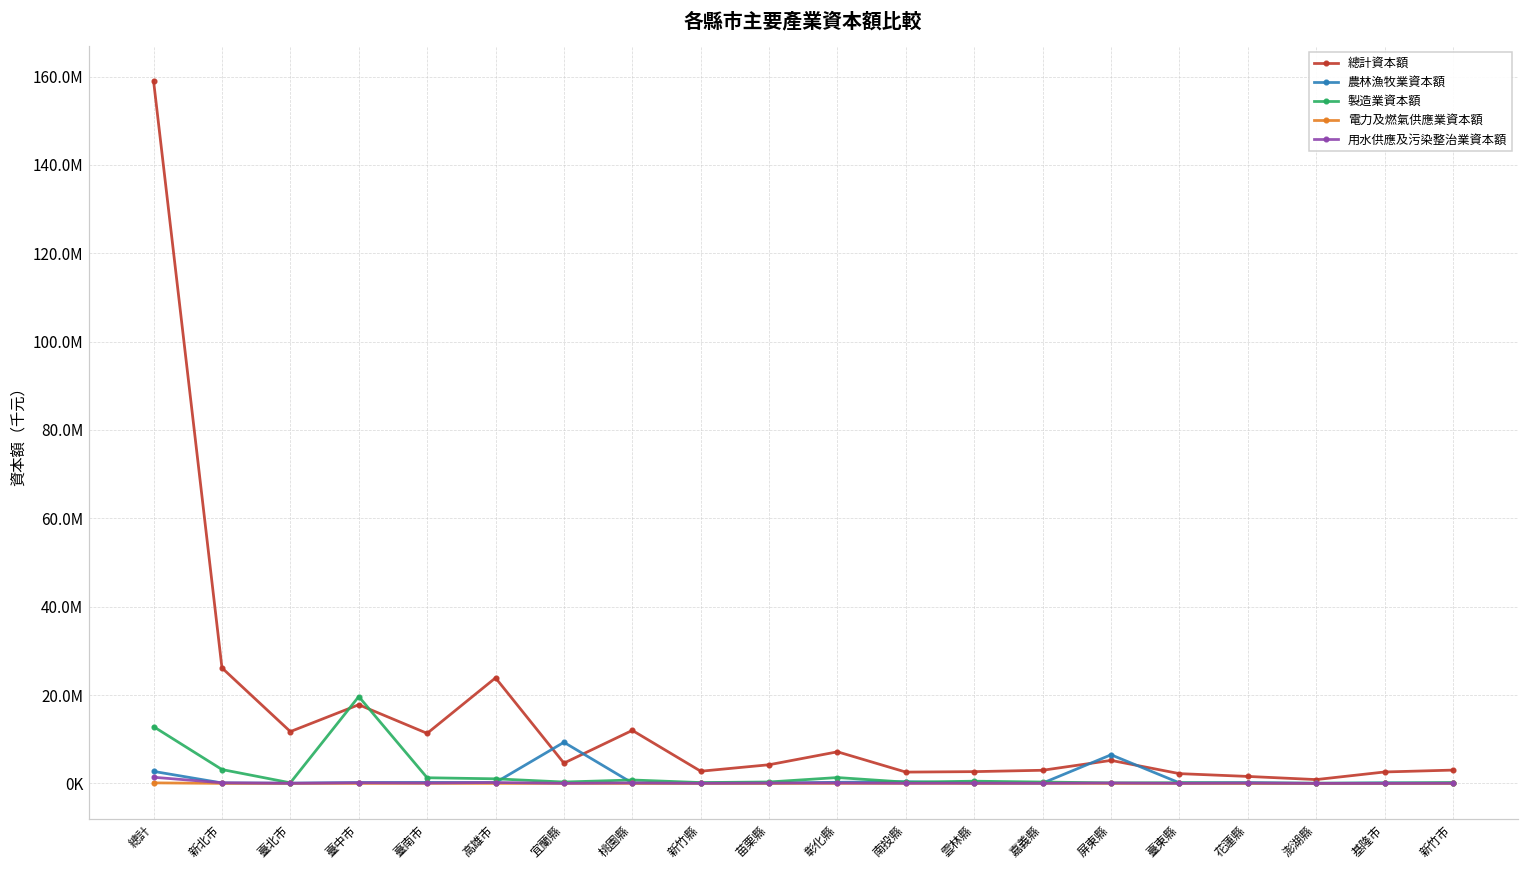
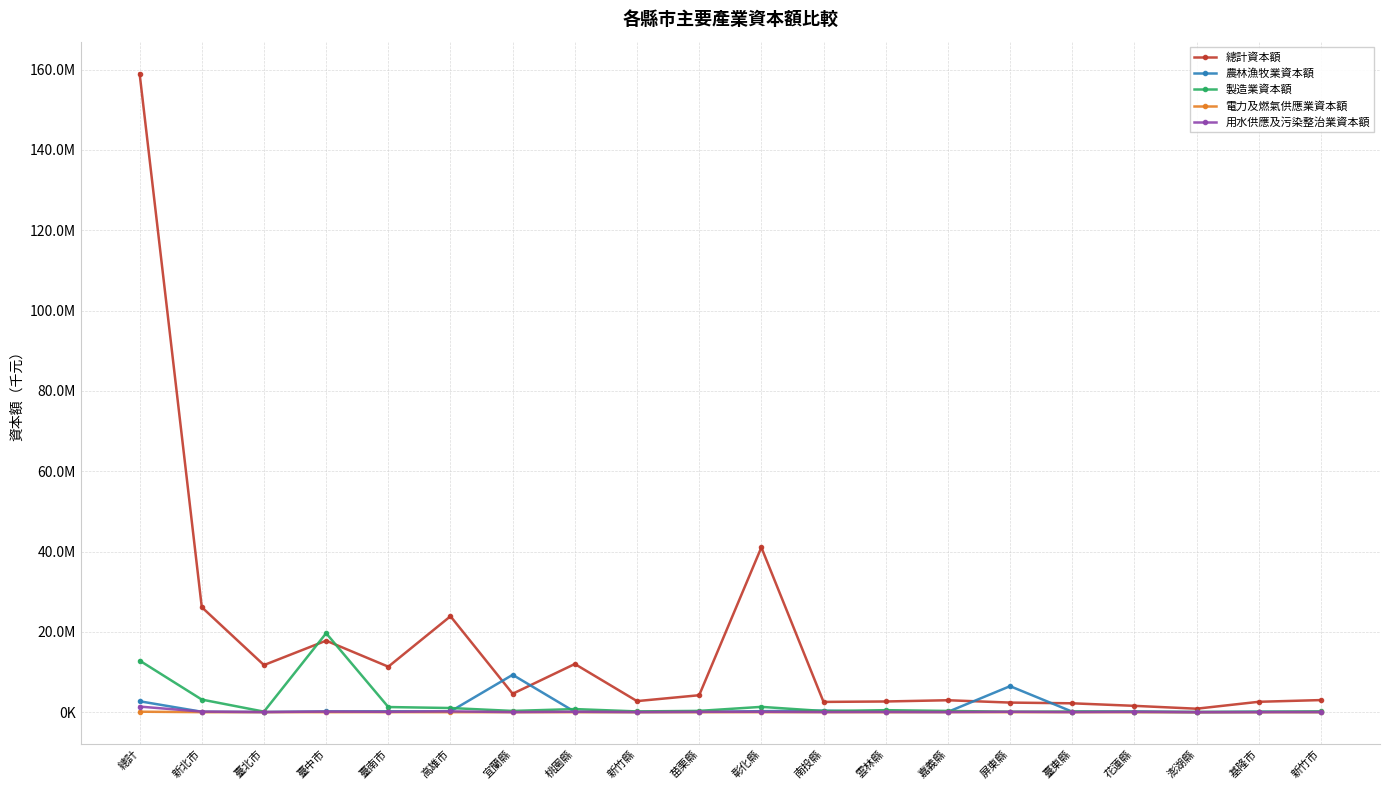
總計資本額, 彰化縣: 7000000 -> 41000000
總計資本額, 屏東縣: 5000000 -> 2000000
